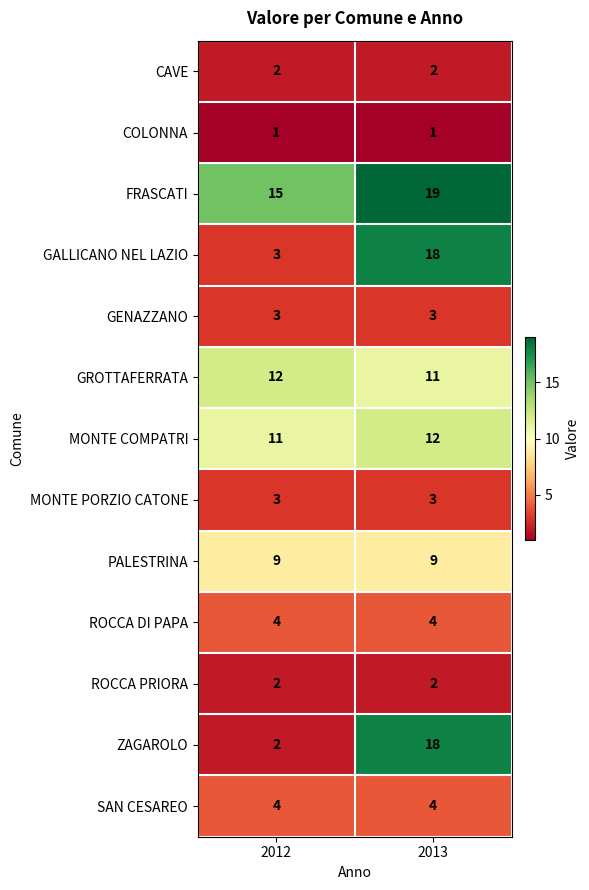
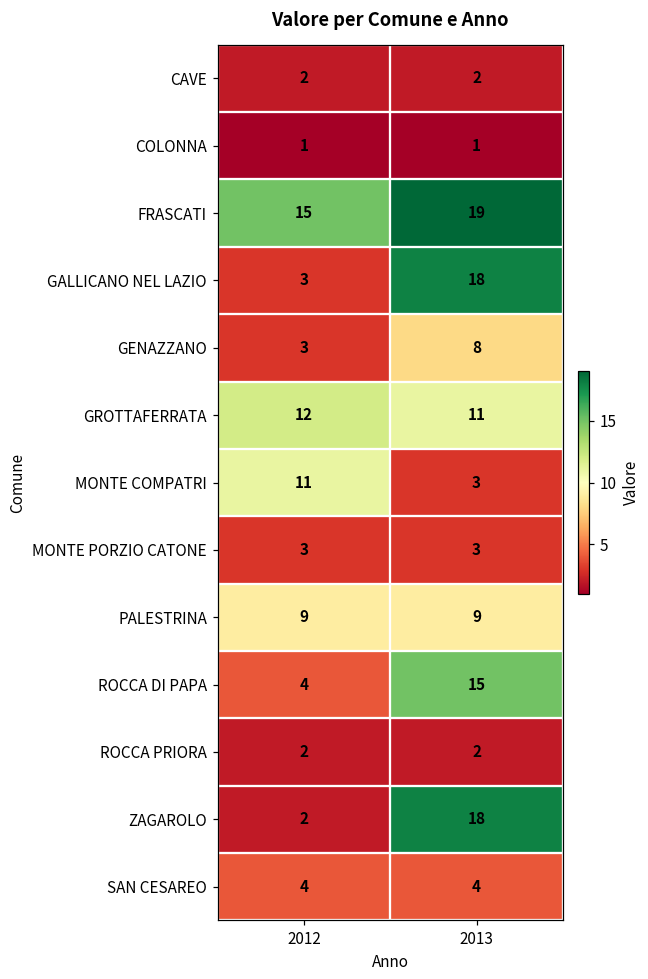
GENAZZANO, 2013: 3 -> 8
MONTE COMPATRI, 2013: 12 -> 3
ROCCA DI PAPA, 2013: 4 -> 15
